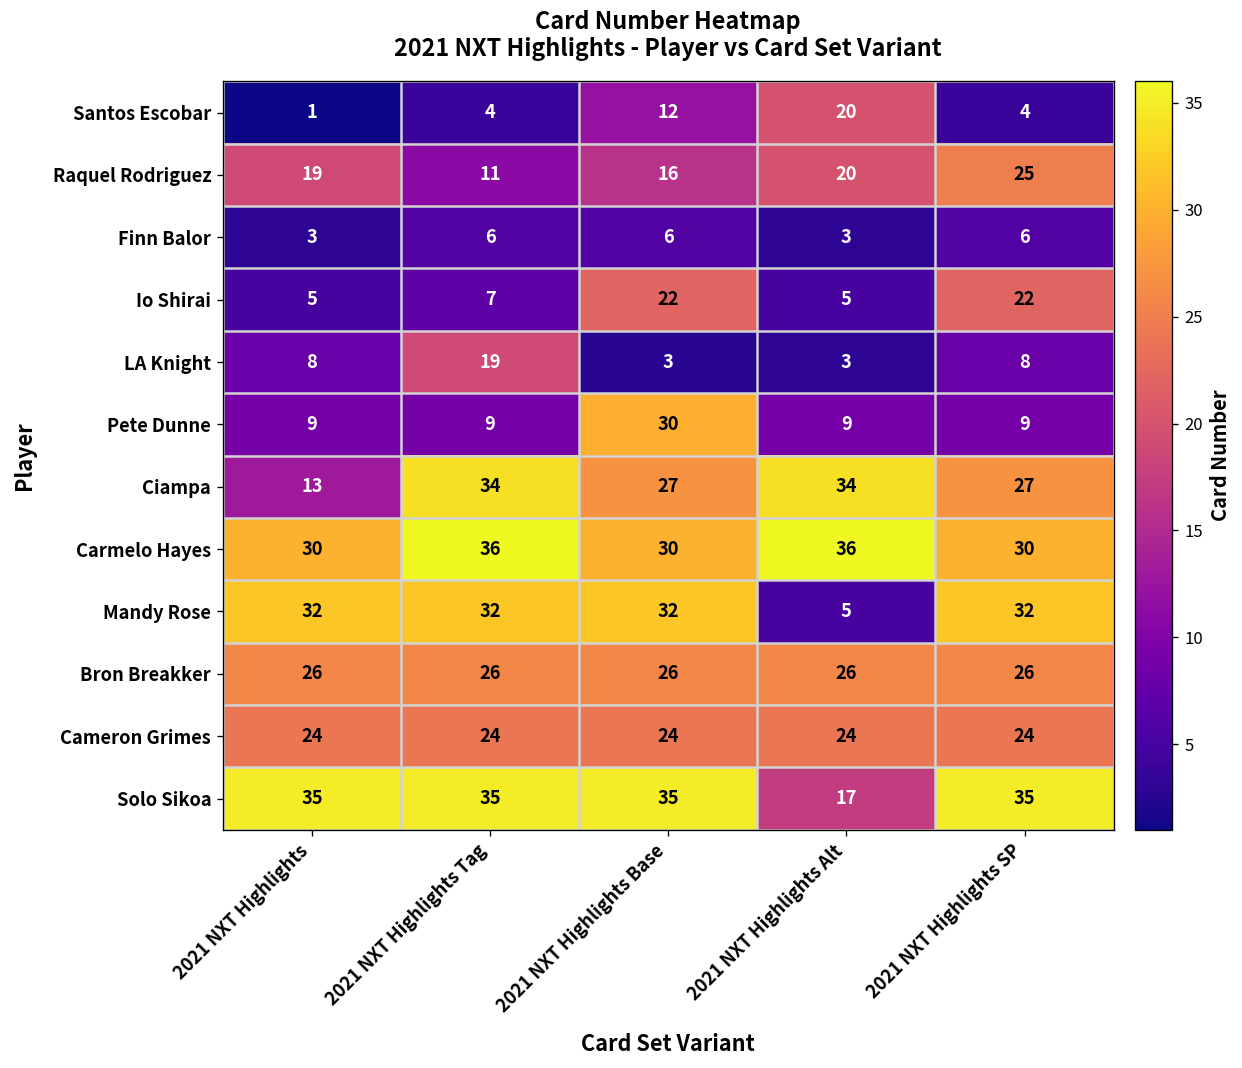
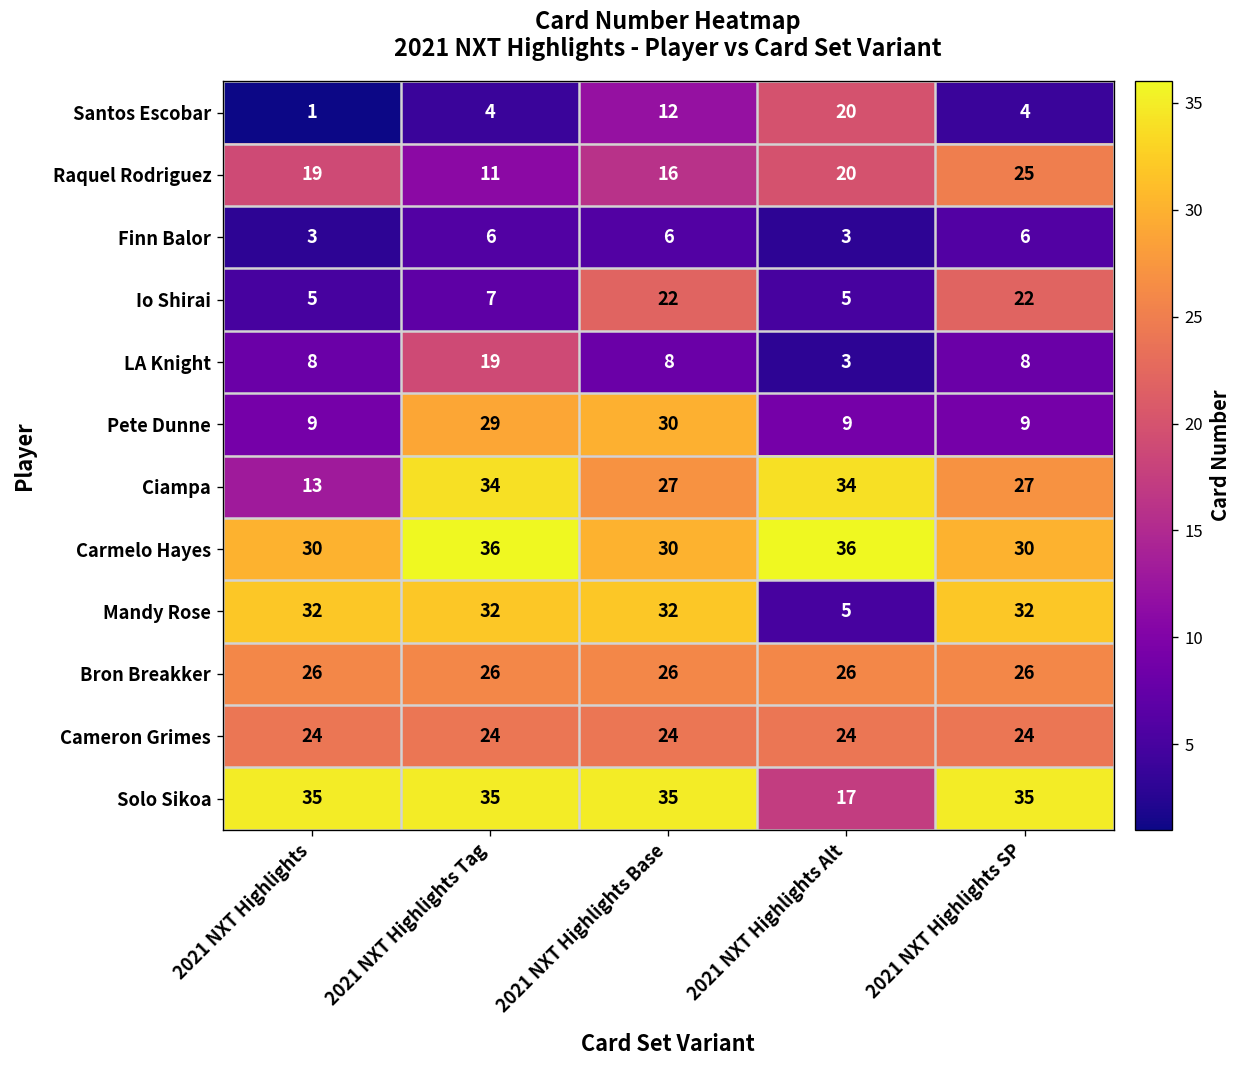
LA Knight, 2021 NXT Highlights Base: 3 -> 8
Pete Dunne, 2021 NXT Highlights Tag: 9 -> 29
